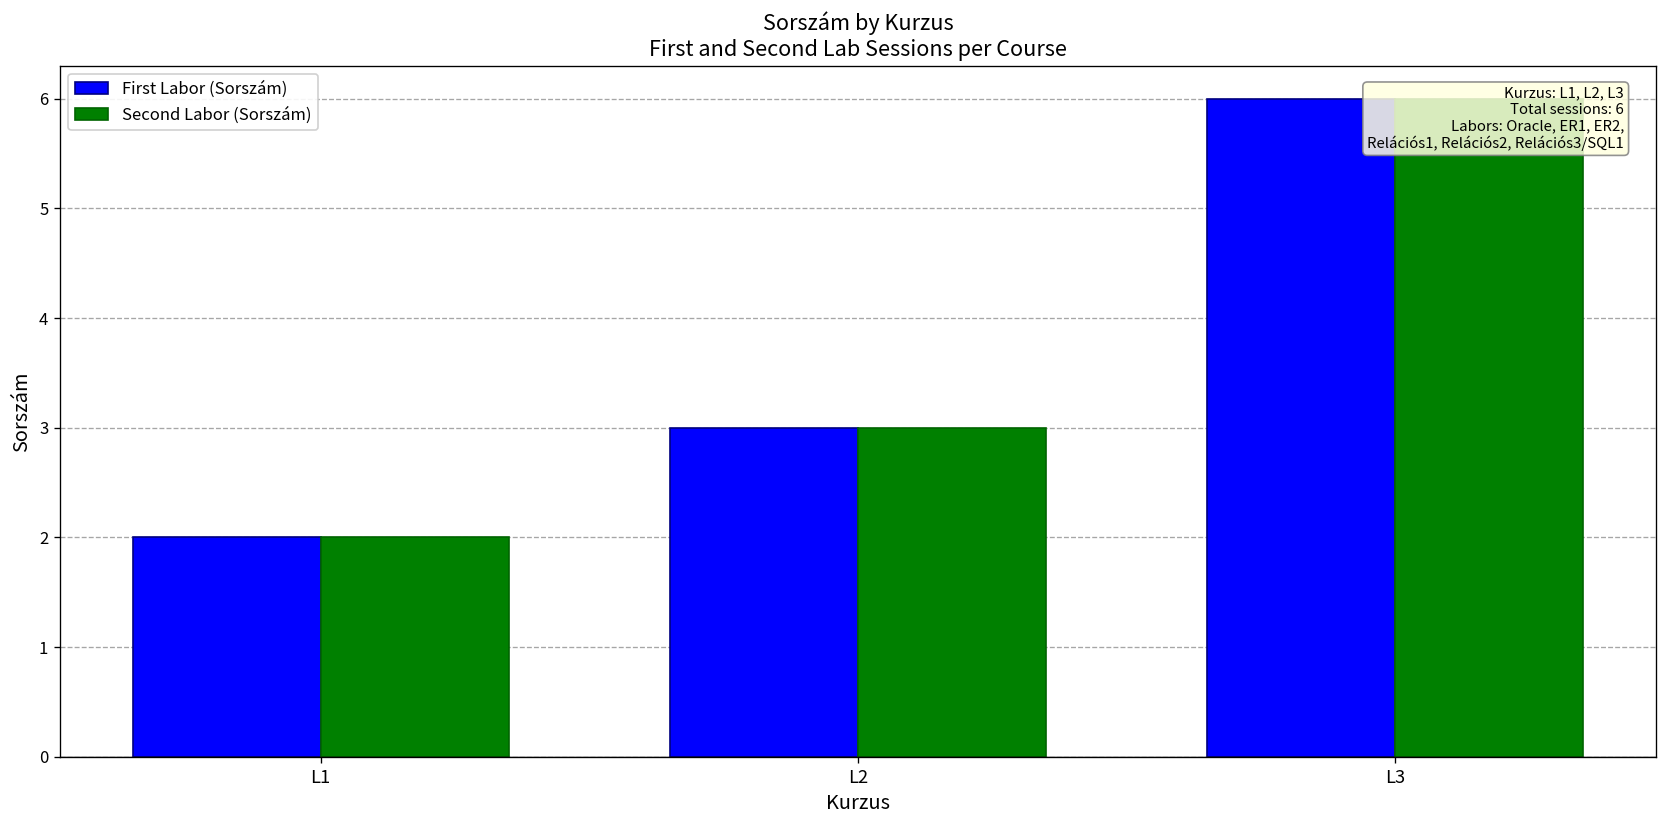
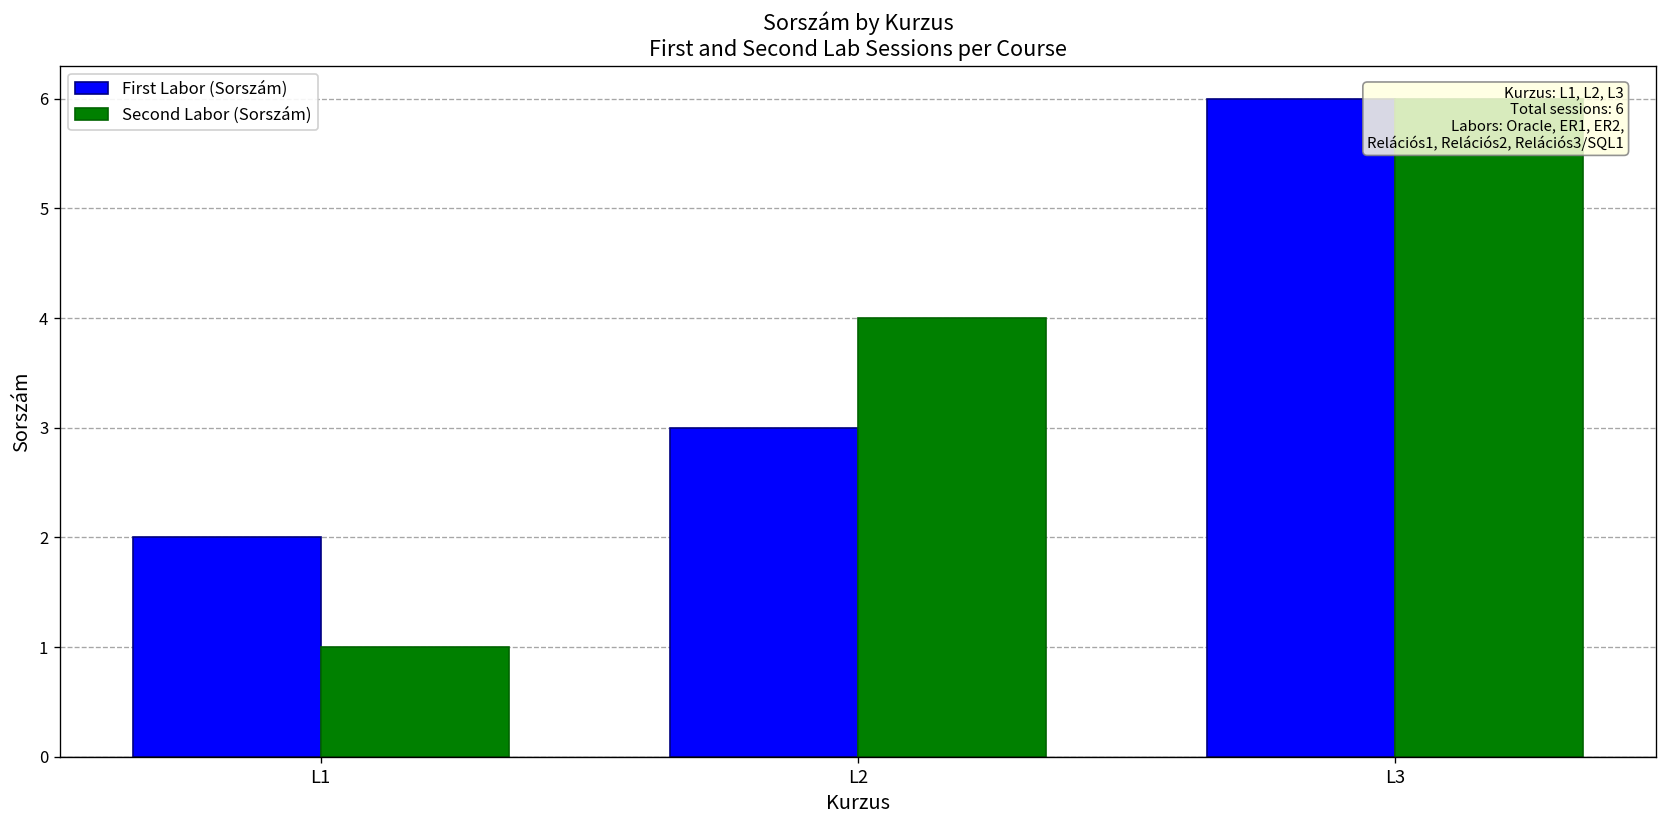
Second Labor (Sorszám), L1: 2 -> 1
Second Labor (Sorszám), L2: 3 -> 4
